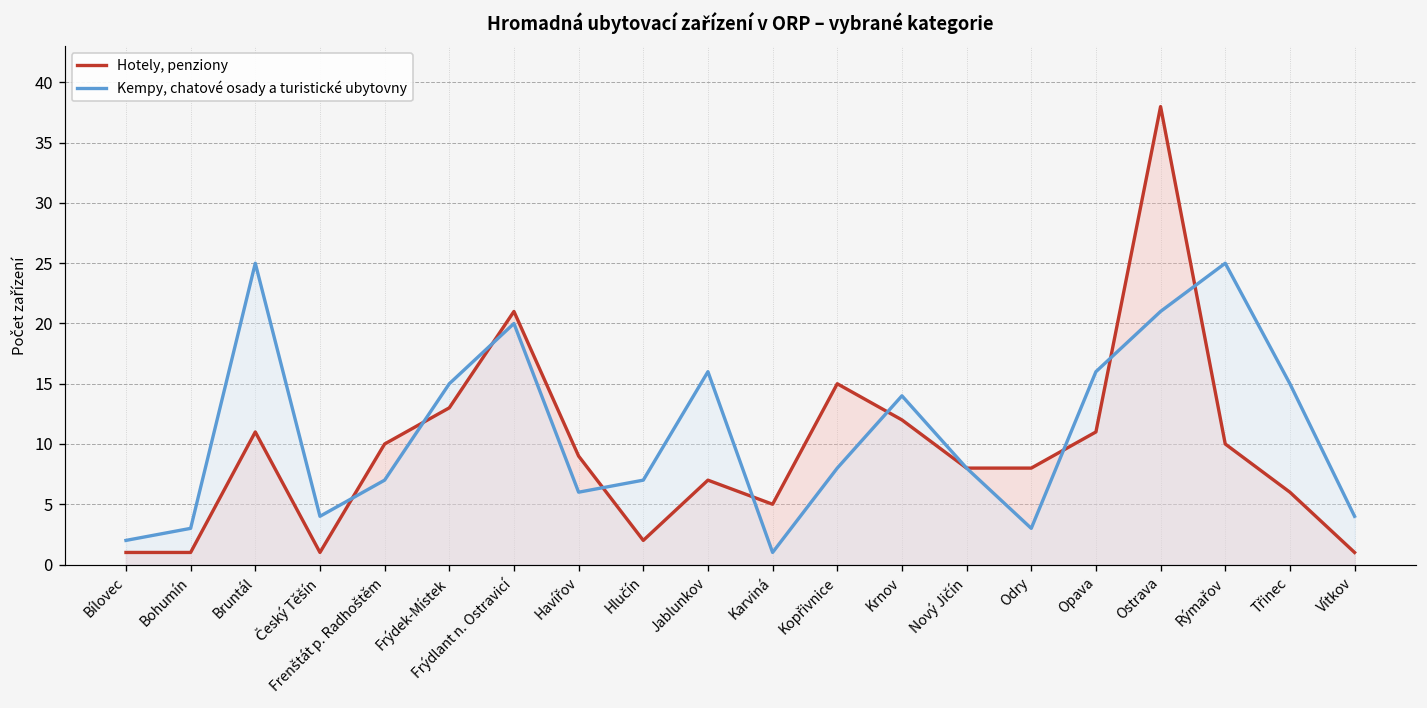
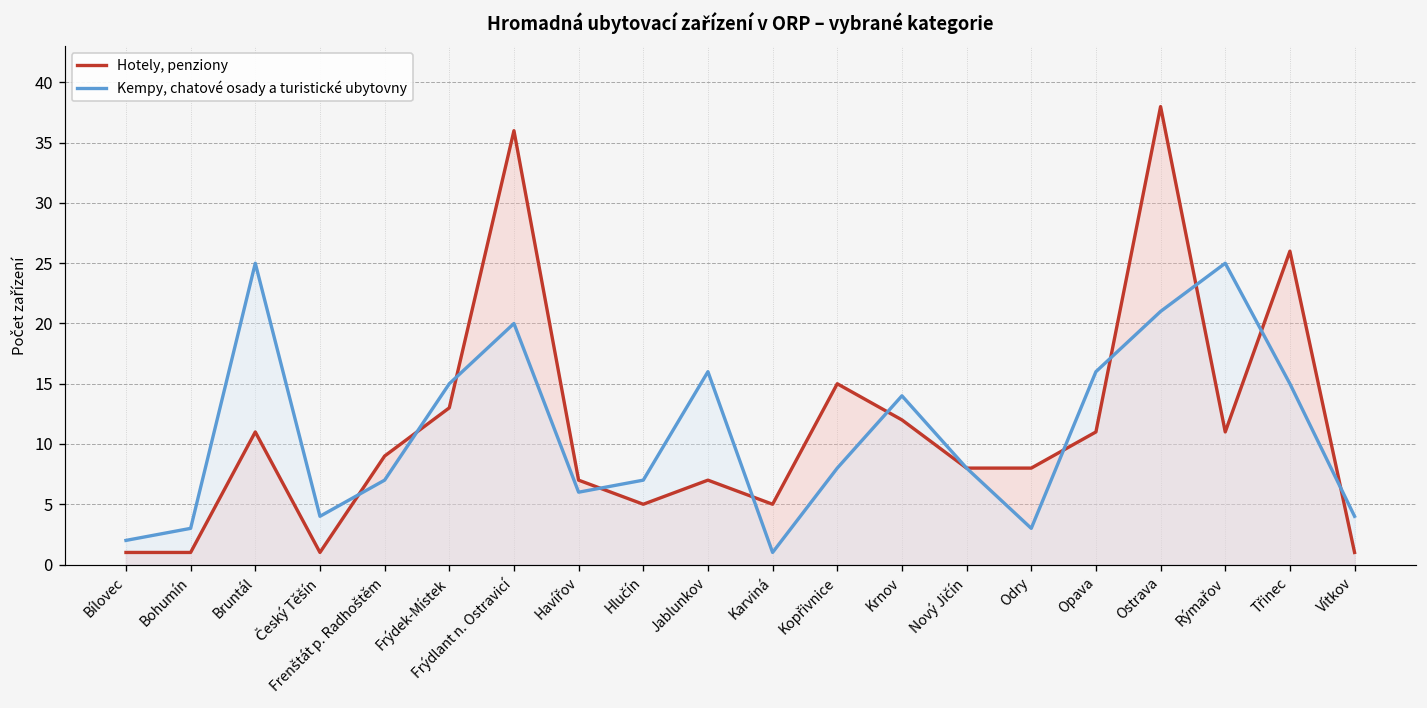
Hotely, penziony, Frenštát p. Radhoštěm: 10 -> 9
Hotely, penziony, Frýdlant n. Ostravicí: 21 -> 36
Hotely, penziony, Havířov: 9 -> 7
Hotely, penziony, Hlučín: 2 -> 5
Hotely, penziony, Rýmařov: 10 -> 11
Hotely, penziony, Třinec: 6 -> 26
